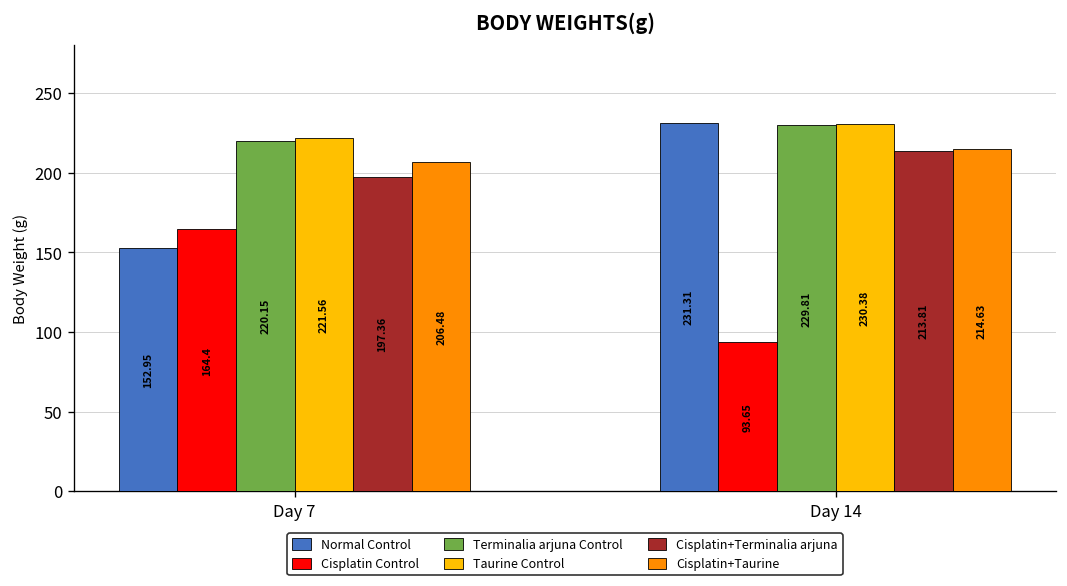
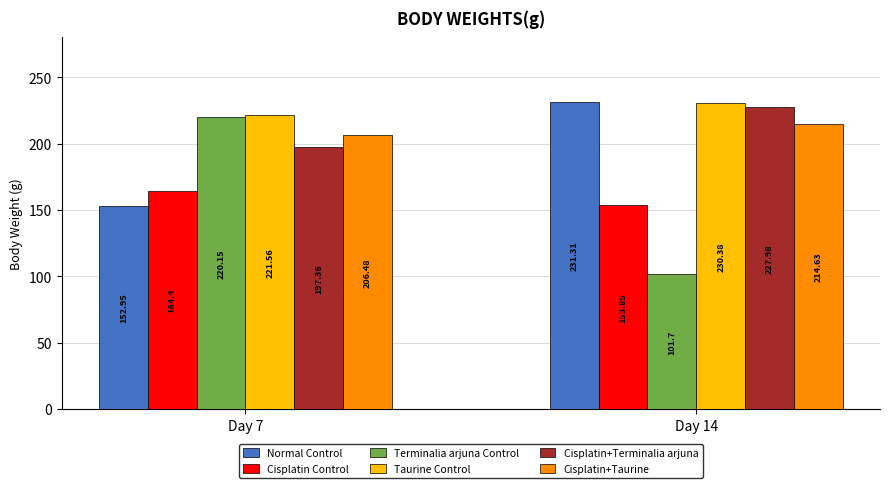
Cisplatin Control, Day 14: 93.65 -> 153.85
Terminalia arjuna Control, Day 14: 229.81 -> 101.7
Cisplatin+Terminalia arjuna, Day 14: 213.81 -> 227.98
